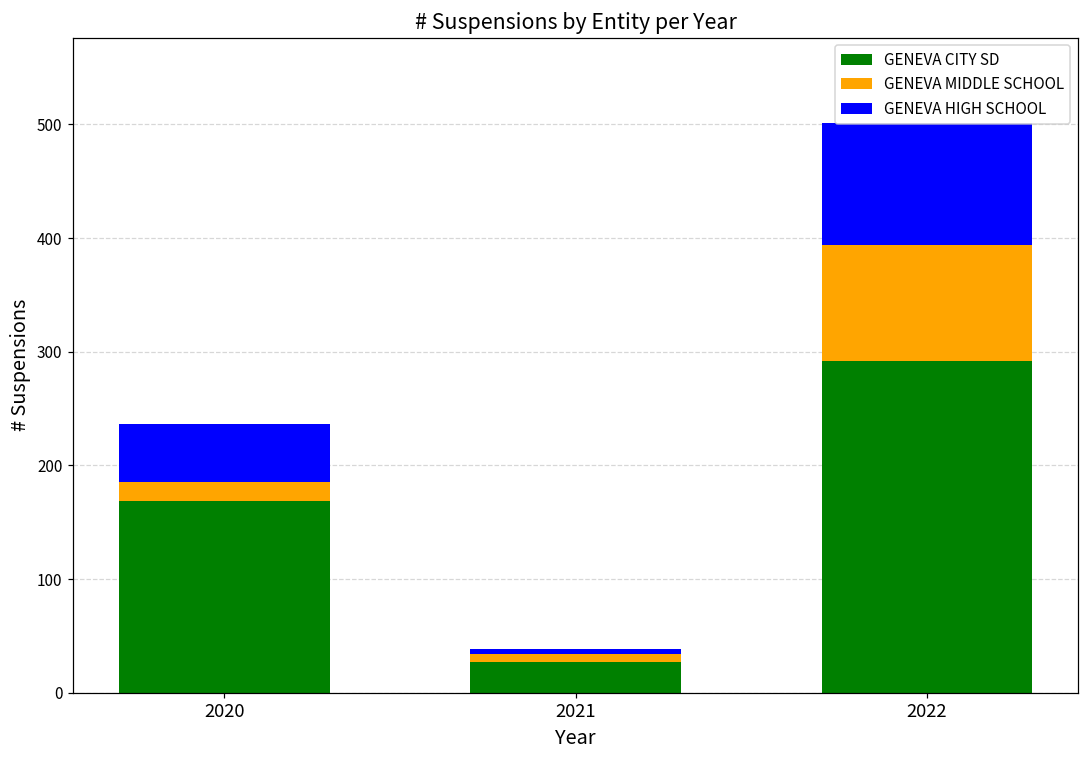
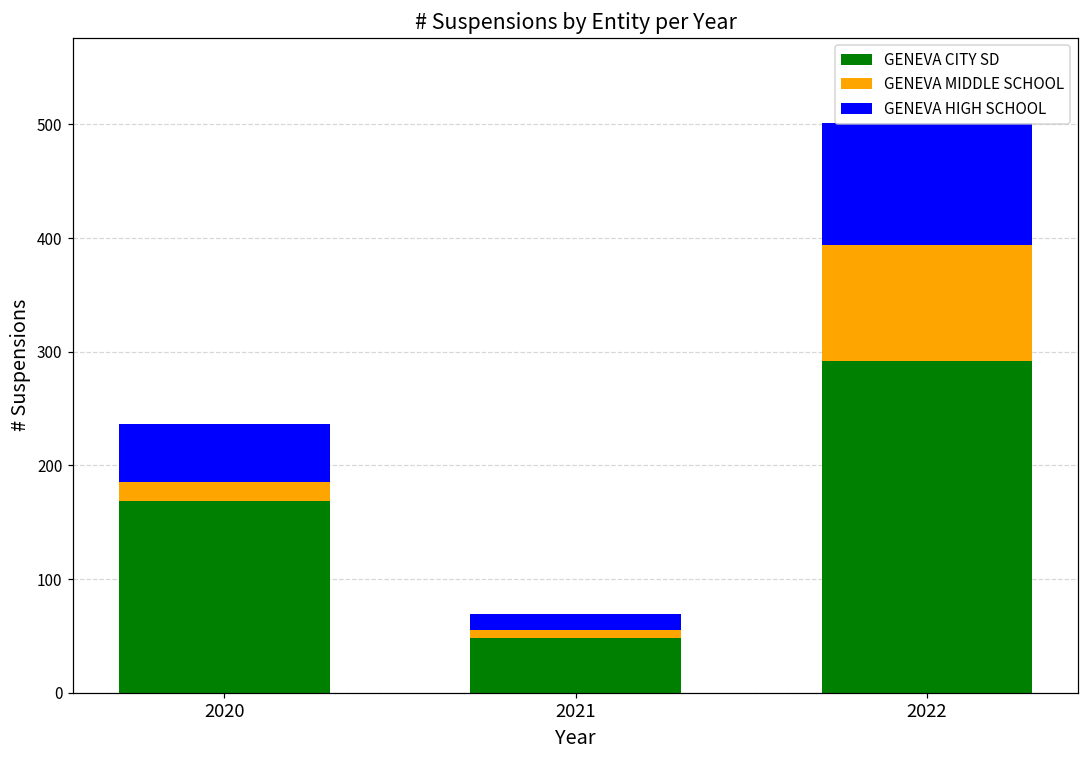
GENEVA CITY SD, 2021: 27 -> 48
GENEVA HIGH SCHOOL, 2021: 4 -> 14
